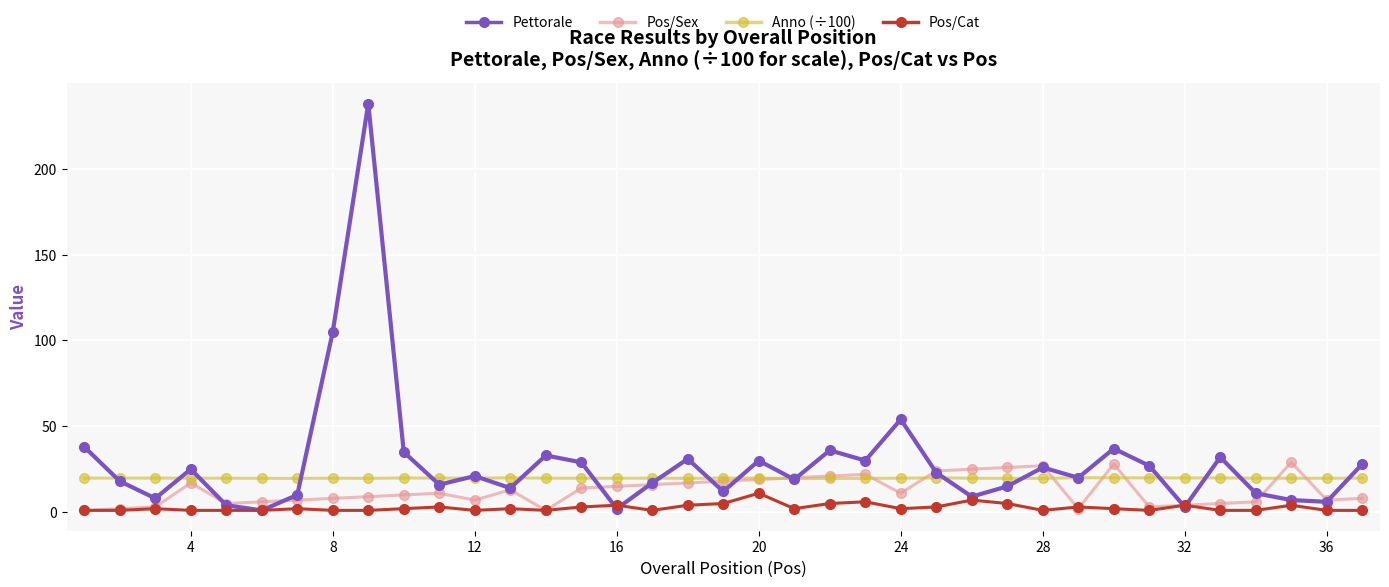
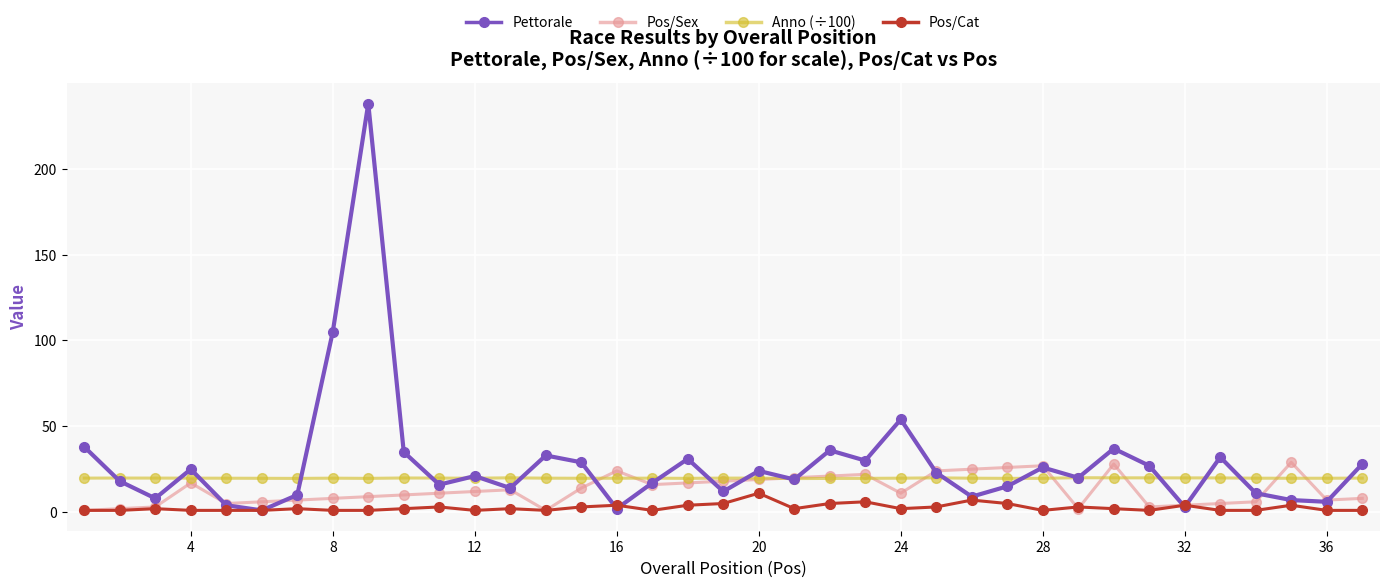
Pos/Sex, 12: 7 -> 12
Pos/Sex, 16: 15 -> 24
Pettorale, 20: 30 -> 24
